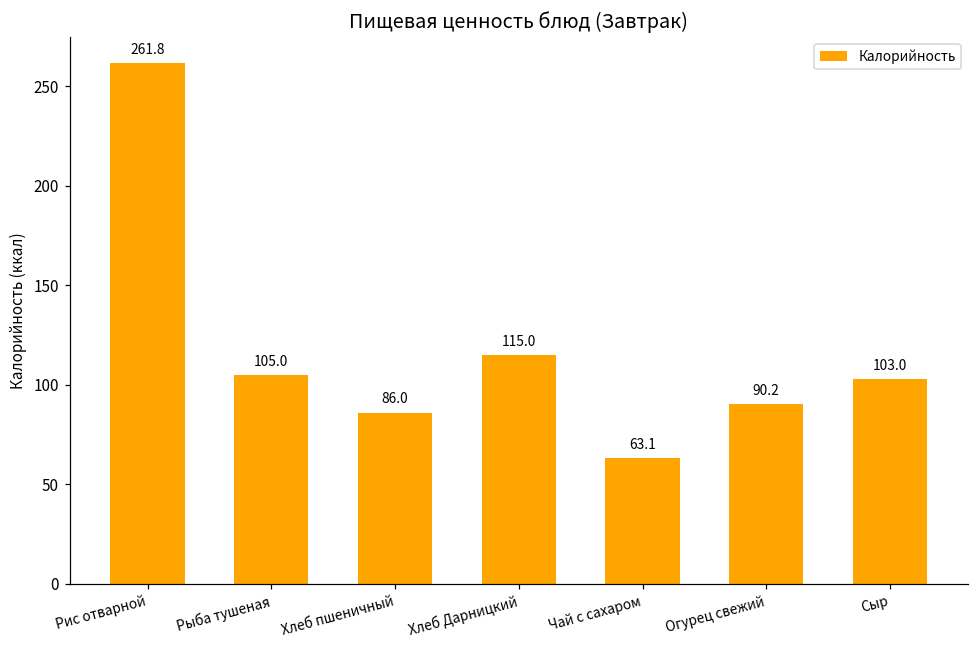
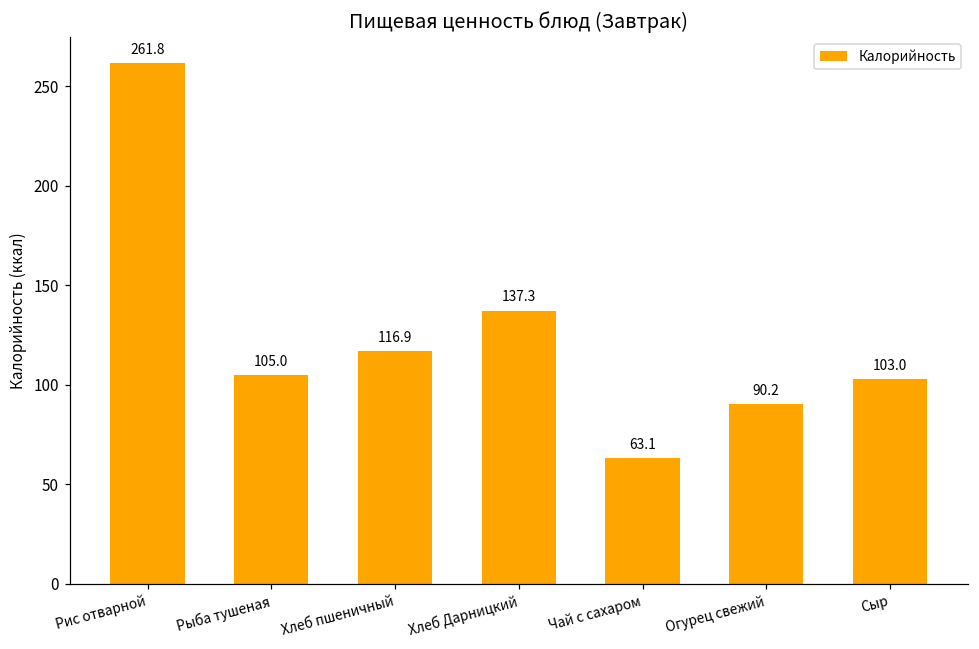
Хлеб пшеничный: 86.0 -> 116.9
Хлеб Дарницкий: 115.0 -> 137.3
